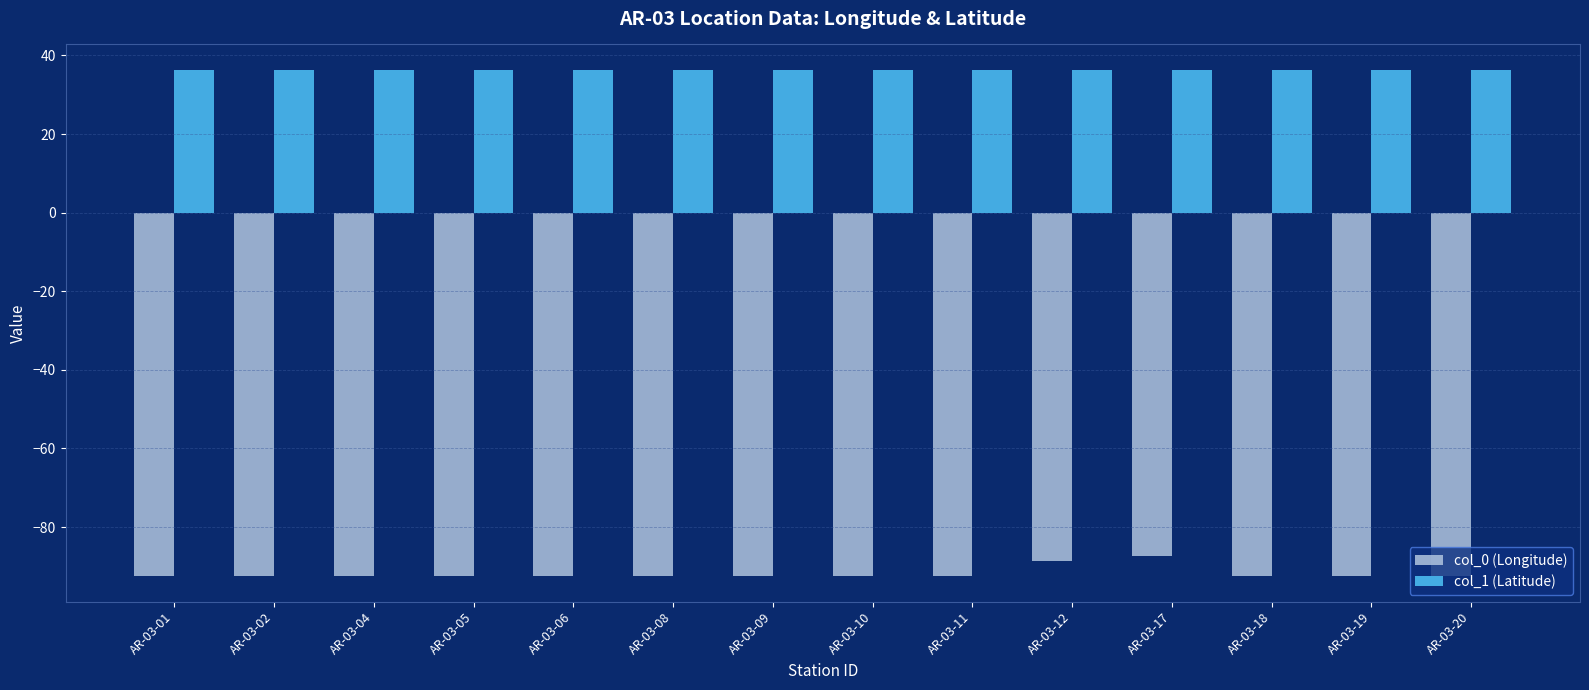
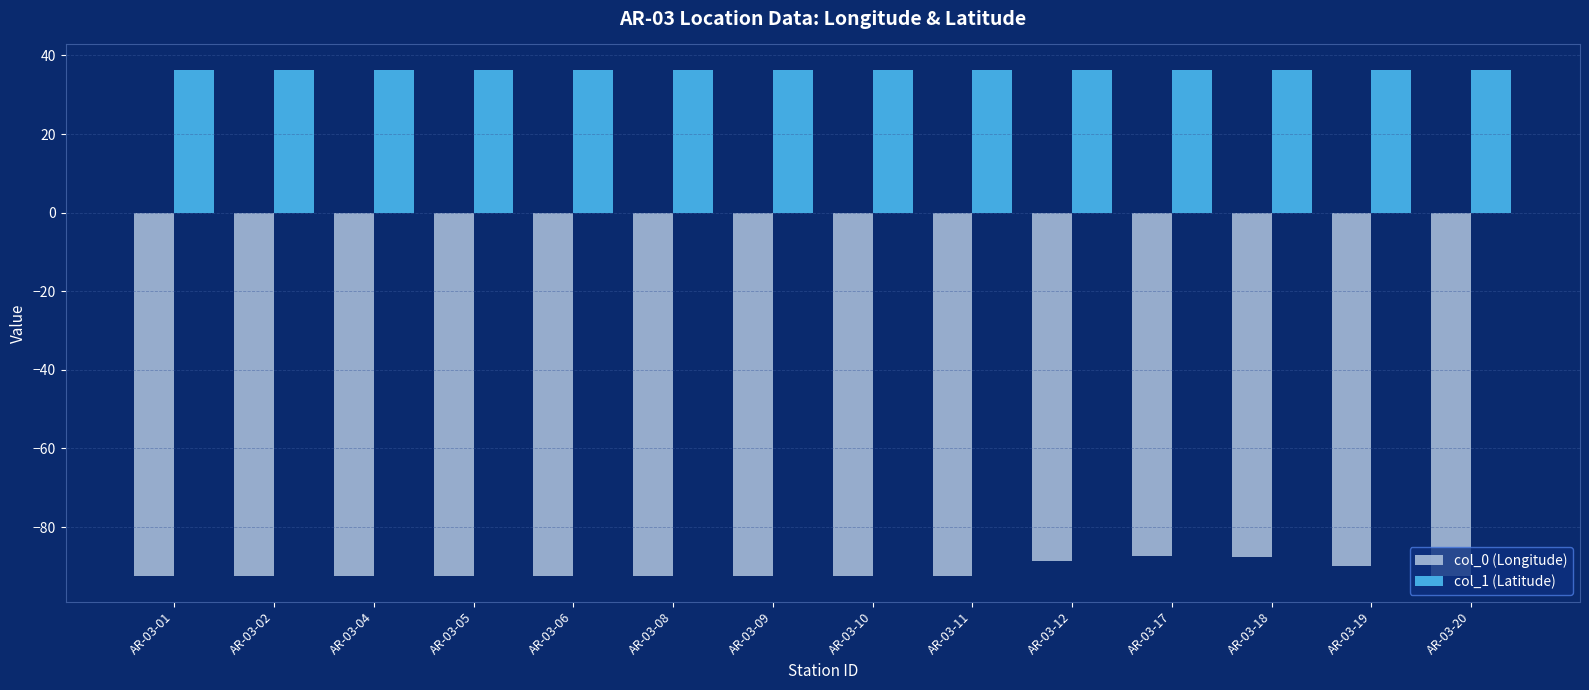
col_0 (Longitude), AR-03-18: -92 -> -88
col_0 (Longitude), AR-03-19: -92 -> -90
